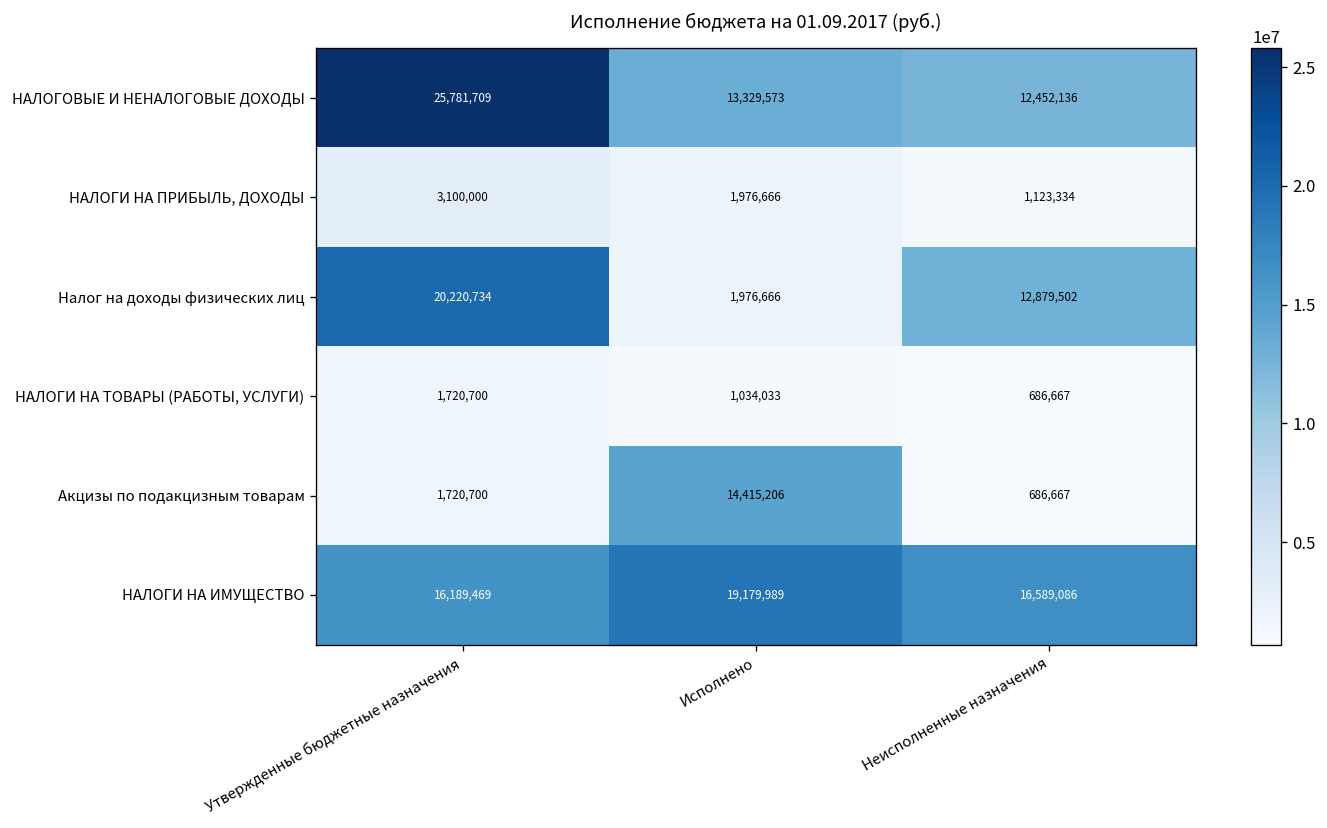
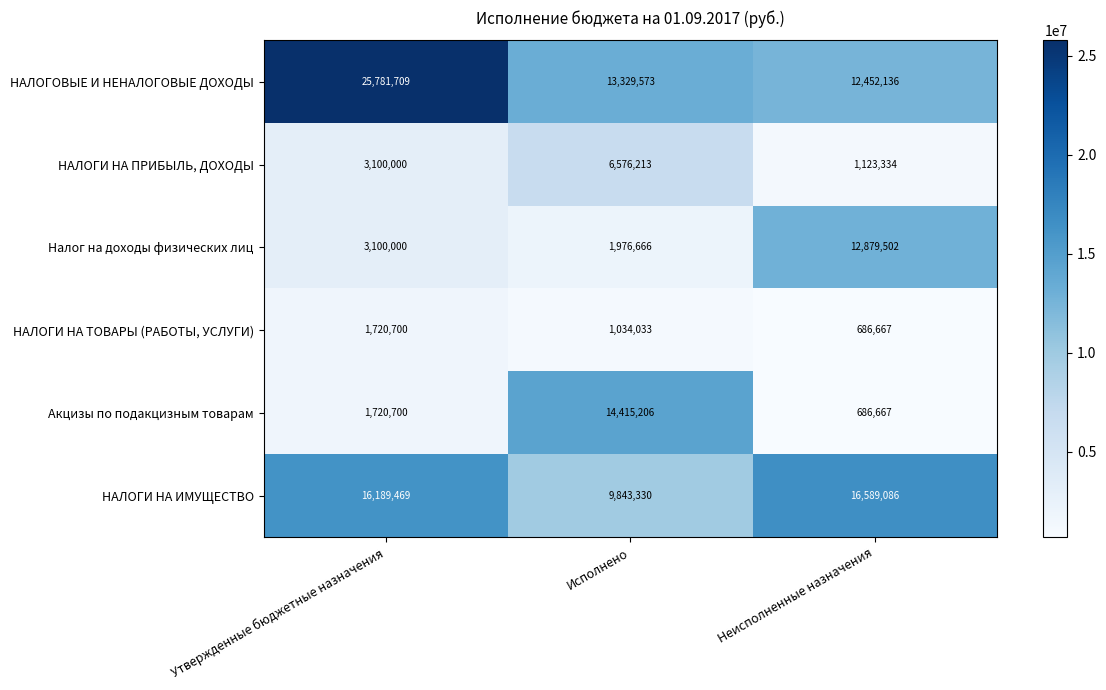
НАЛОГИ НА ПРИБЫЛЬ, ДОХОДЫ, Исполнено: 1,976,666 -> 6,576,213
Налог на доходы физических лиц, Утвержденные бюджетные назначения: 20,220,734 -> 3,100,000
НАЛОГИ НА ИМУЩЕСТВО, Исполнено: 19,179,989 -> 9,843,330
